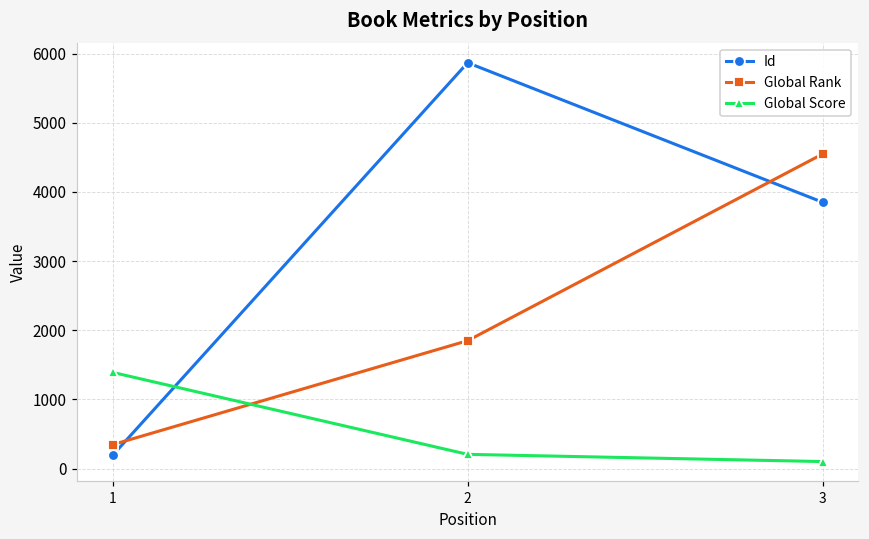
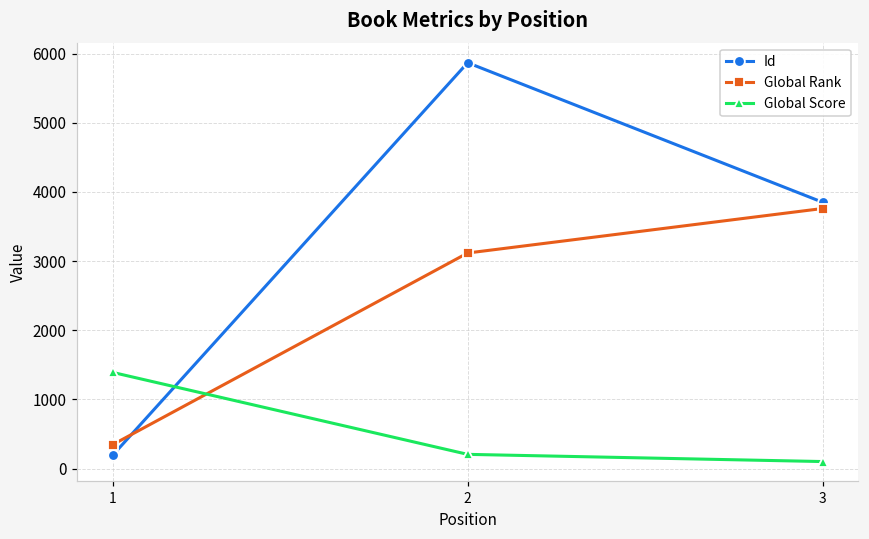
Global Rank, 2: 1900 -> 3100
Global Rank, 3: 4500 -> 3800
